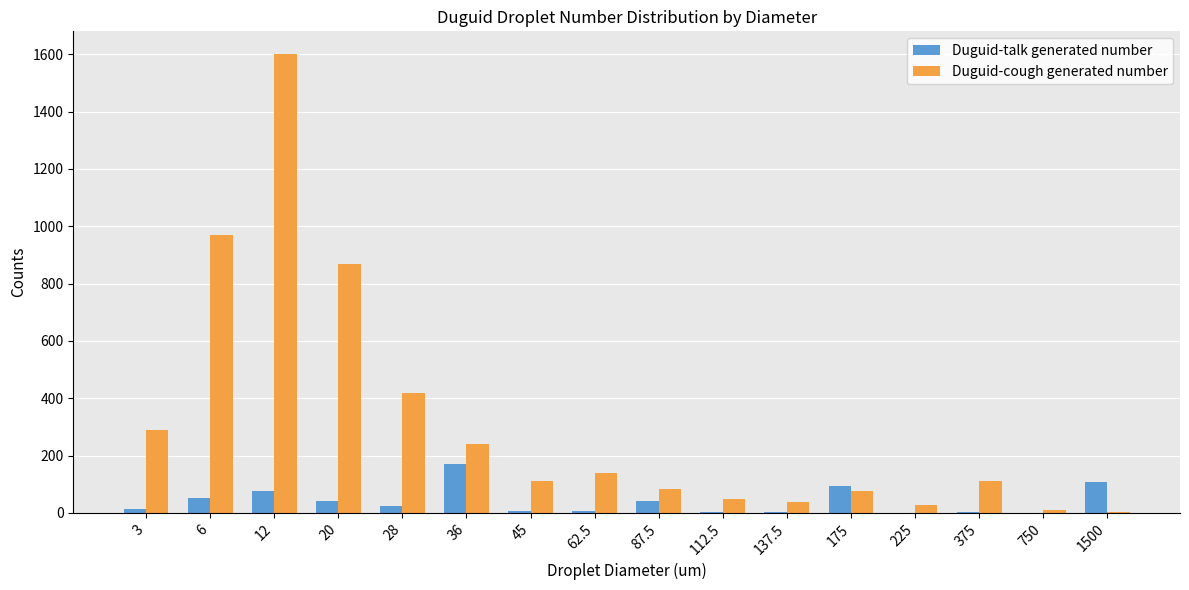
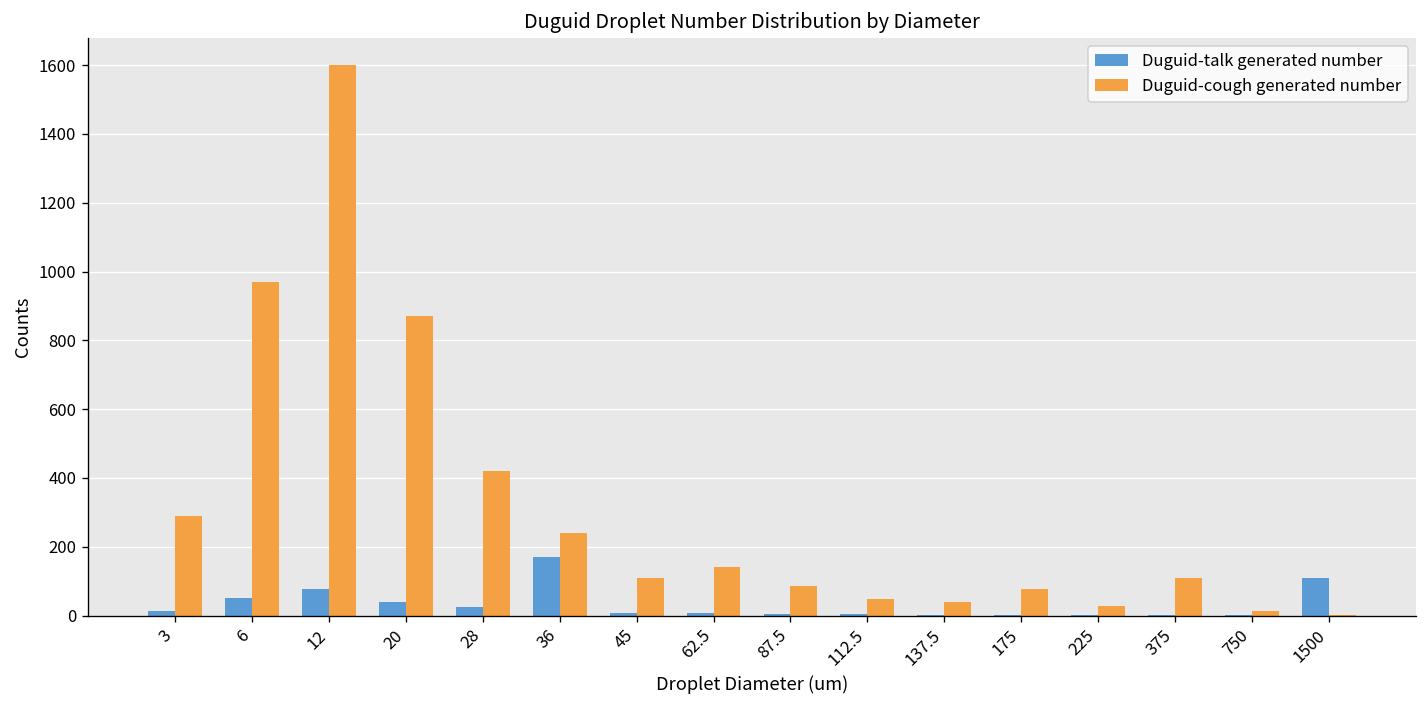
Duguid-talk generated number, 87.5: 40 -> 10
Duguid-talk generated number, 175: 100 -> 0
